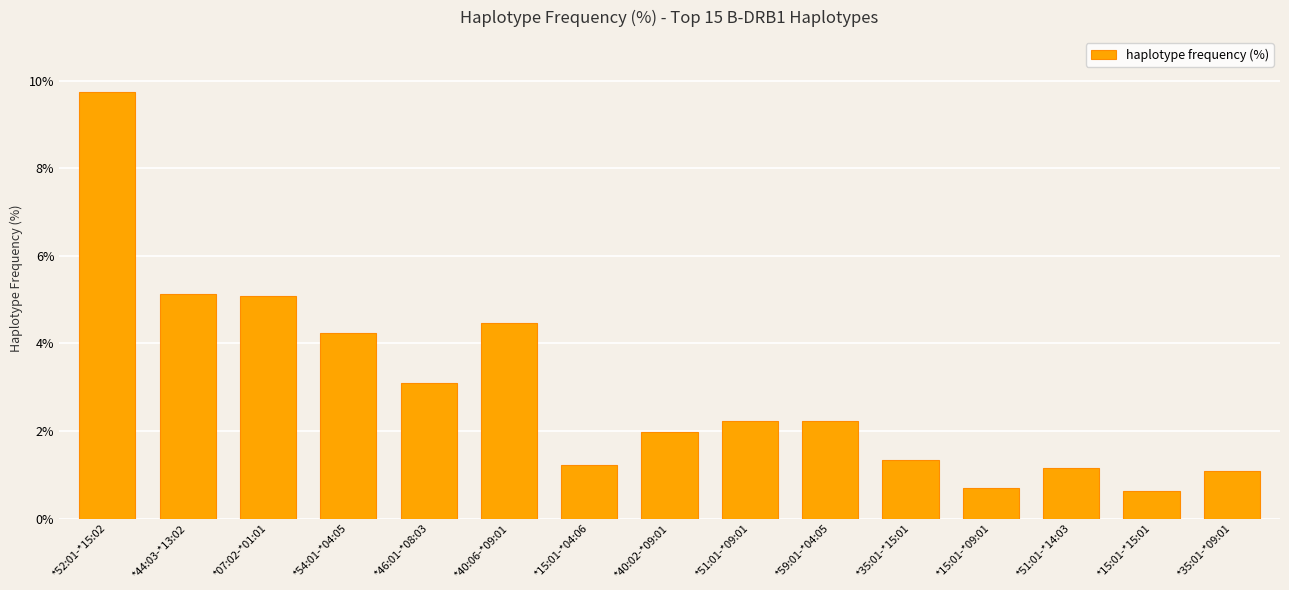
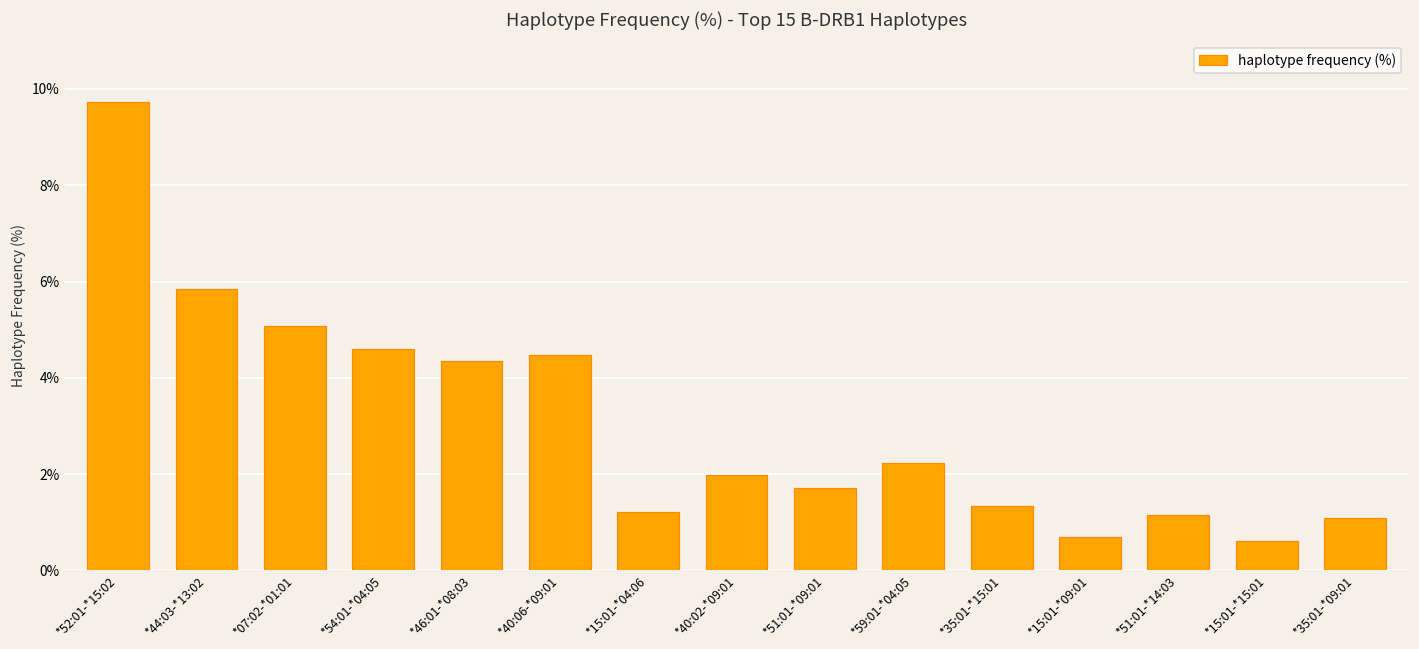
*44:03-*13:02: 5.1% -> 5.8%
*54:01-*04:05: 4.2% -> 4.6%
*46:01-*08:03: 3.1% -> 4.4%
*51:01-*09:01: 2.2% -> 1.7%
